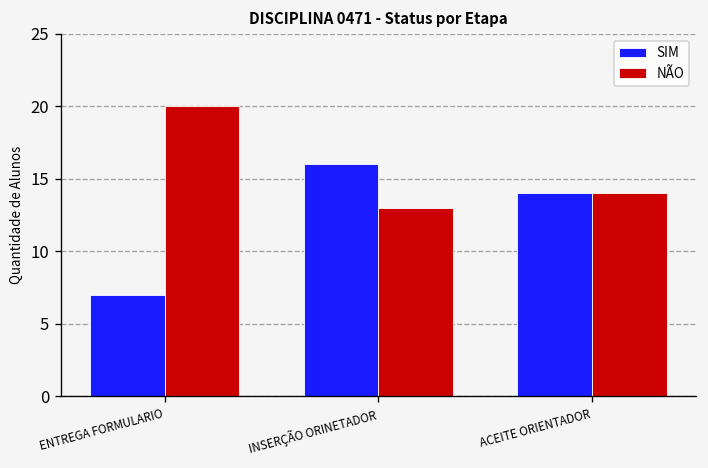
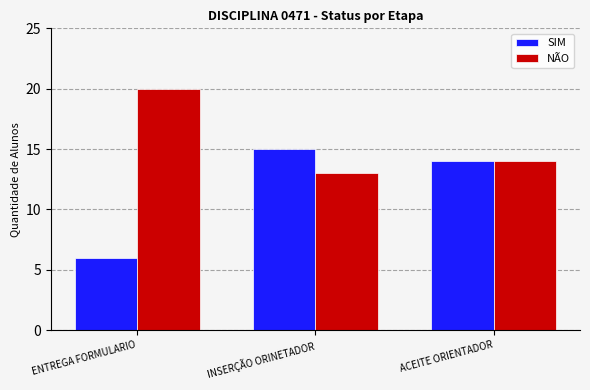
SIM, ENTREGA FORMULARIO: 7 -> 6
SIM, INSERÇÃO ORINETADOR: 16 -> 15
